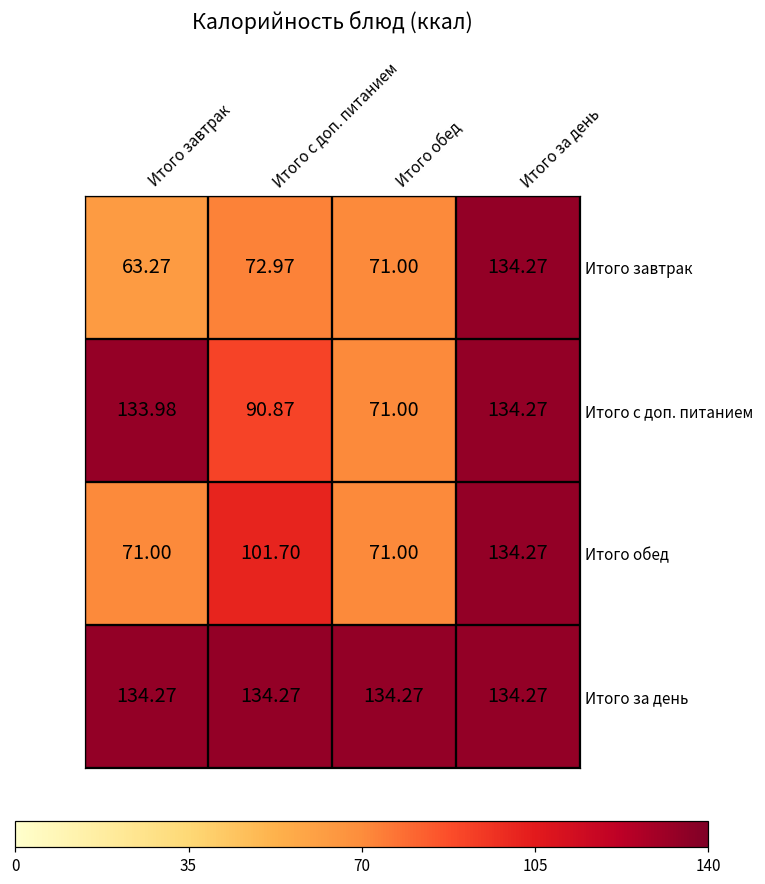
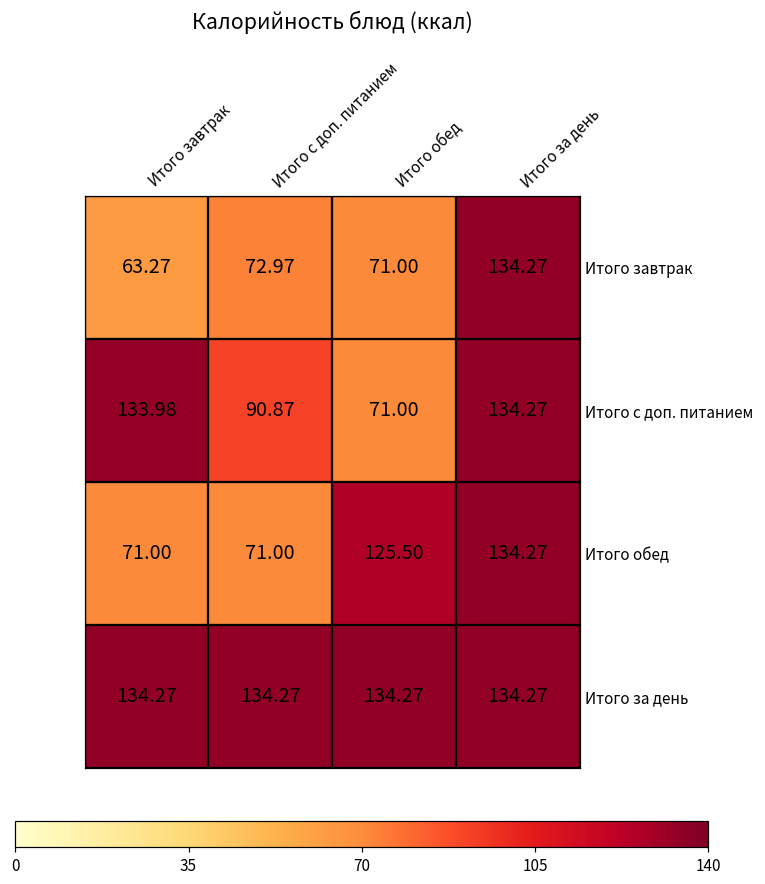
Итого обед, Итого с доп. питанием: 101.70 -> 71.00
Итого обед, Итого обед: 71.00 -> 125.50
